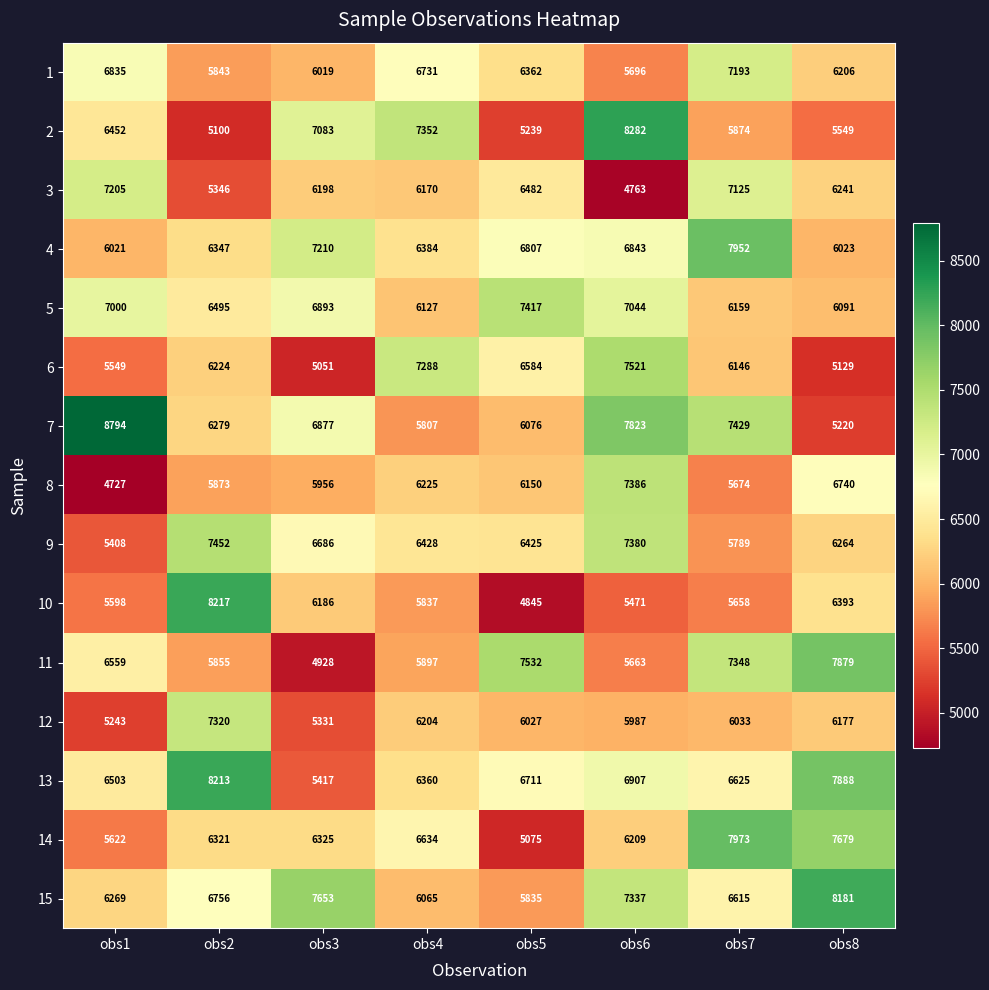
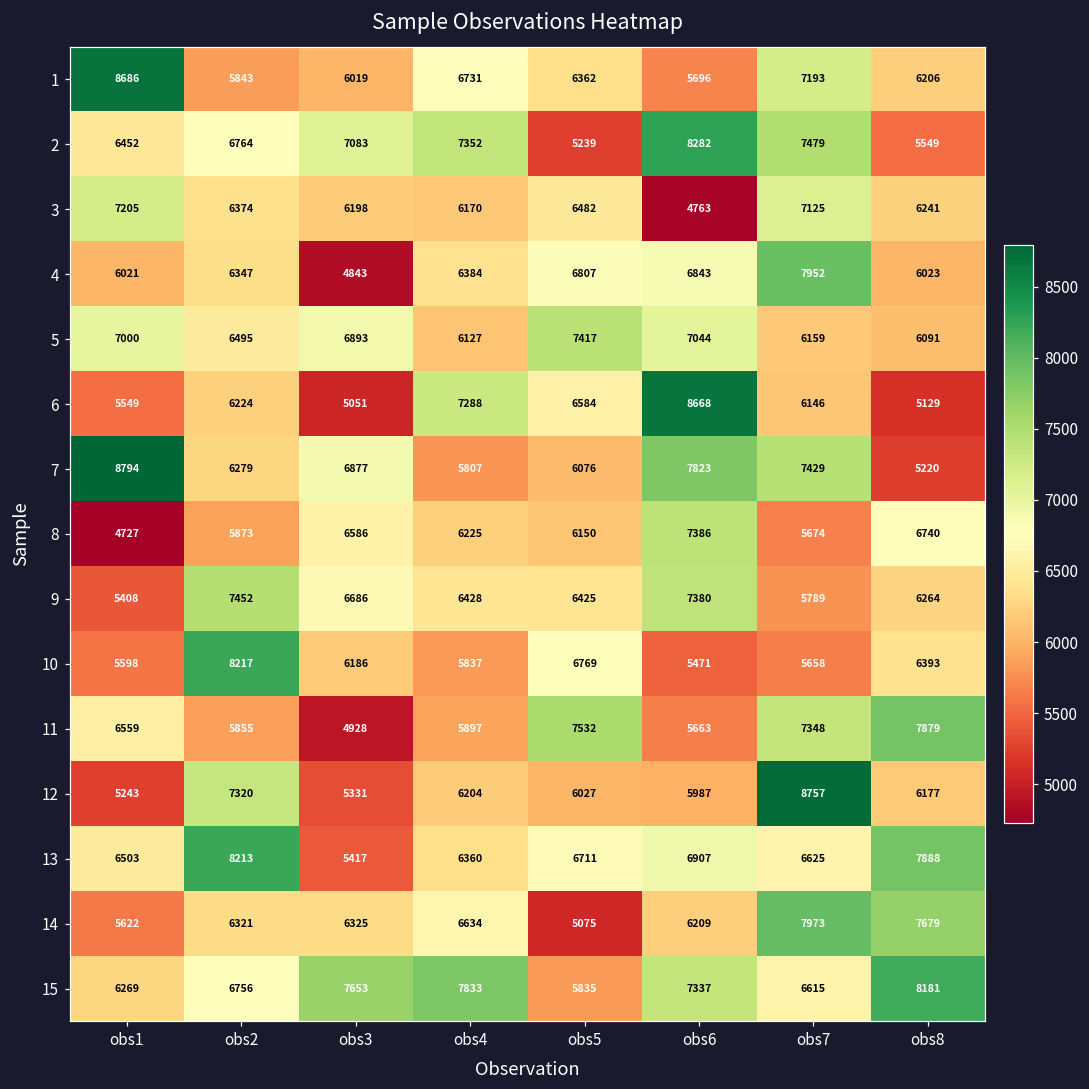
1, obs1: 6835 -> 8686
2, obs2: 5100 -> 6764
2, obs7: 5874 -> 7479
3, obs2: 5346 -> 6374
4, obs3: 7210 -> 4843
6, obs6: 7521 -> 8668
8, obs3: 5956 -> 6586
10, obs5: 4845 -> 6769
12, obs7: 6033 -> 8757
15, obs4: 6065 -> 7833
